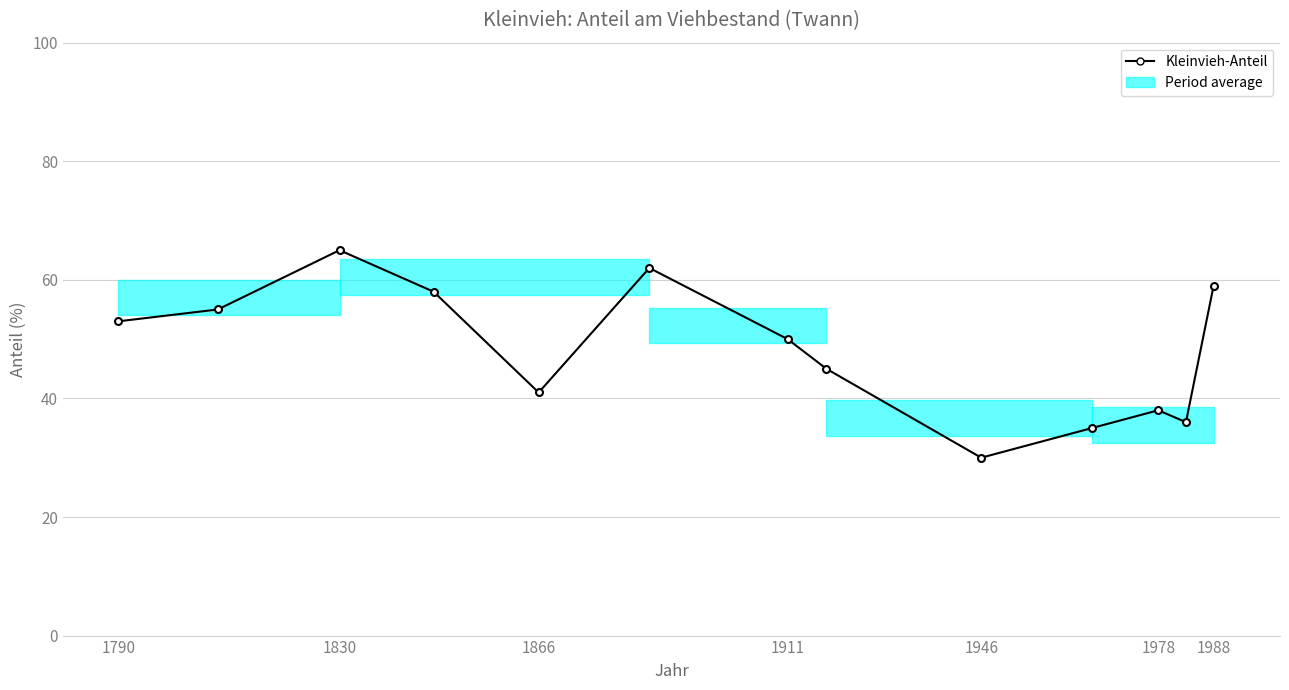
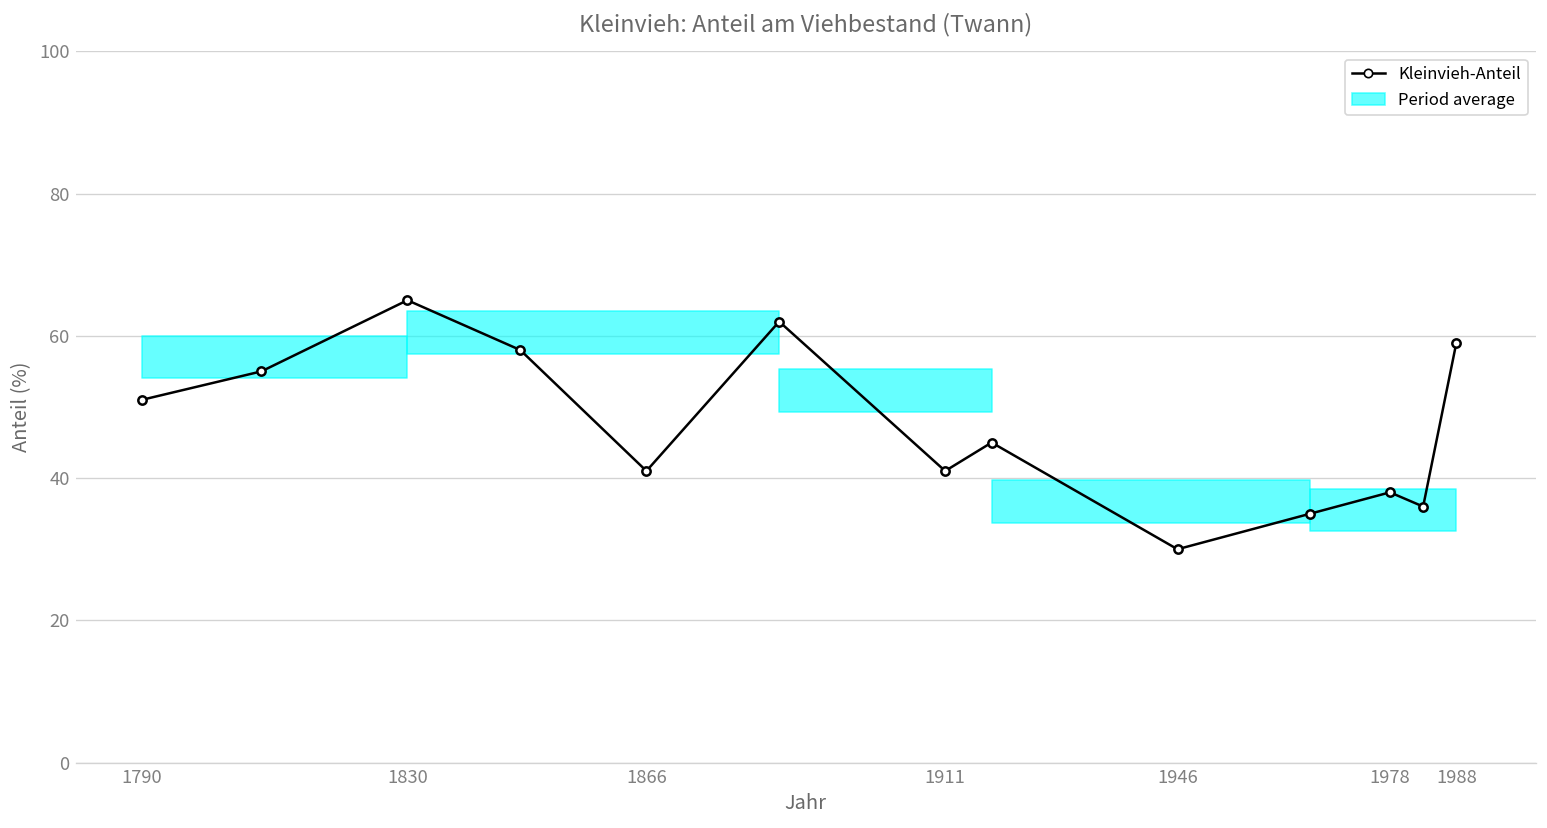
Kleinvieh-Anteil, 1790: 53 -> 51
Kleinvieh-Anteil, 1911: 50 -> 41
